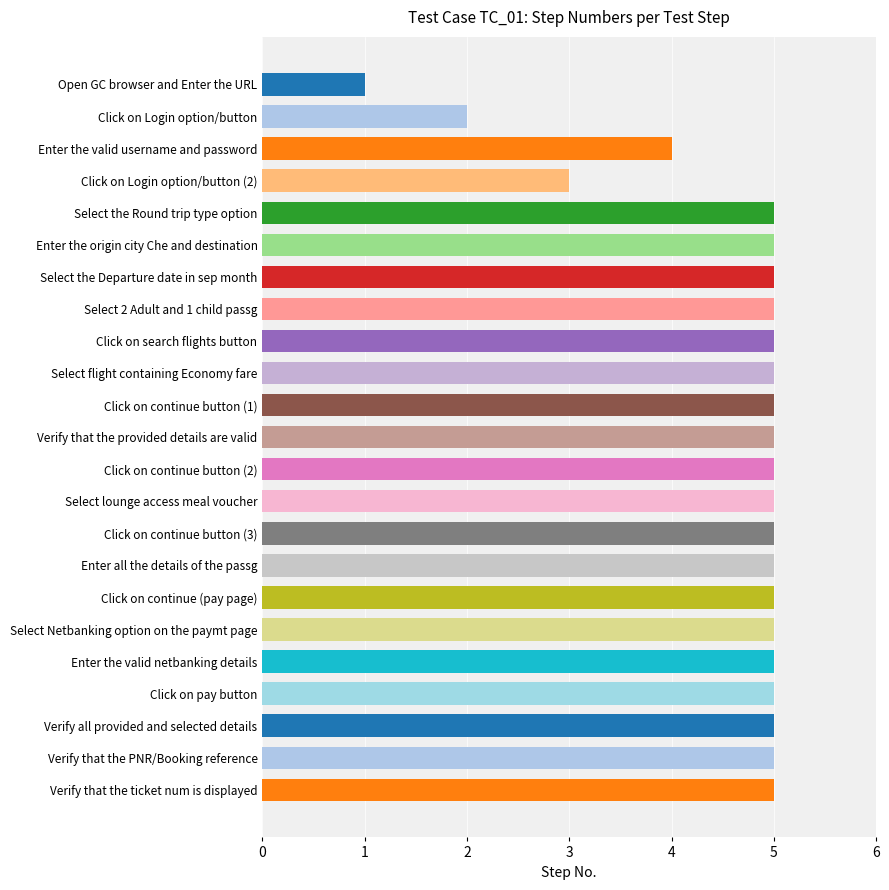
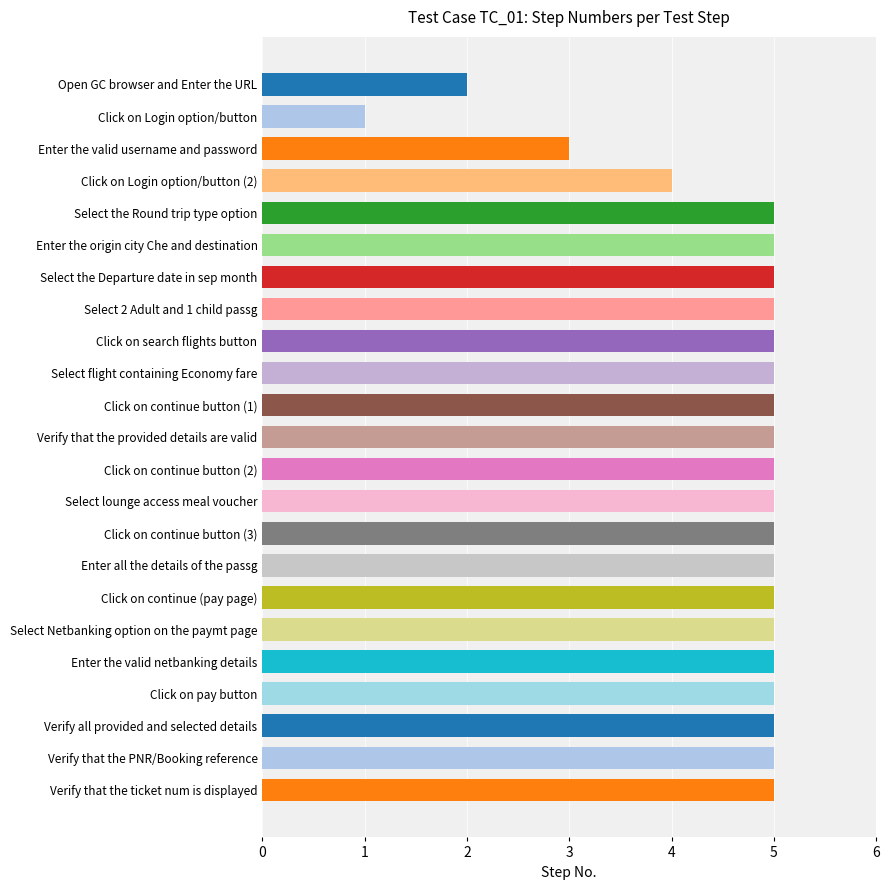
Open GC browser and Enter the URL: 1 -> 2
Click on Login option/button: 2 -> 1
Enter the valid username and password: 4 -> 3
Click on Login option/button (2): 3 -> 4
